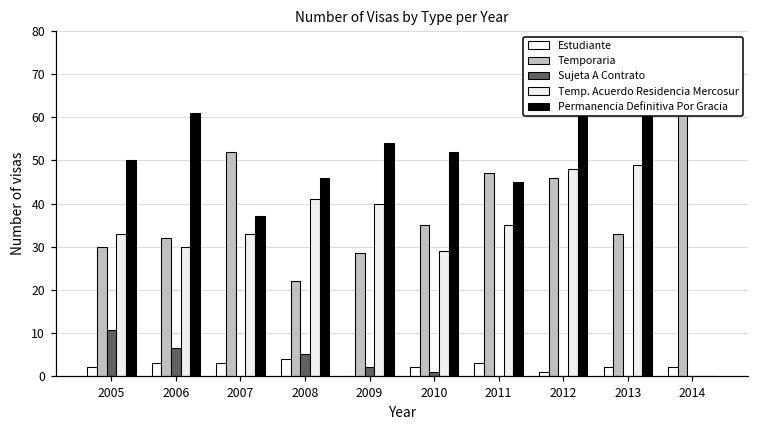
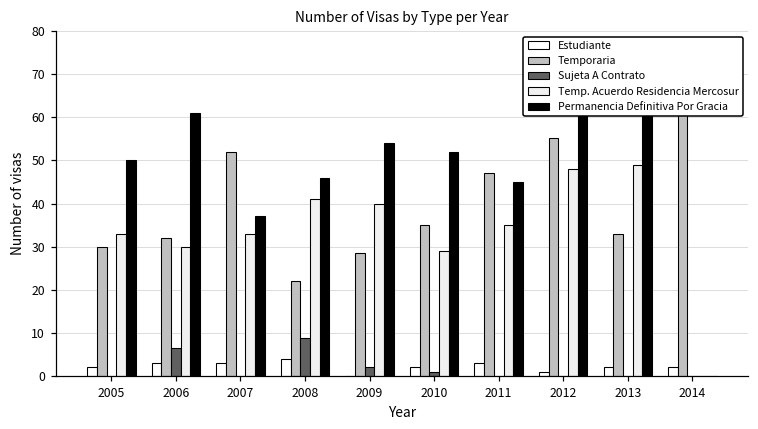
Sujeta A Contrato, 2005: 11 -> 0
Sujeta A Contrato, 2008: 5 -> 9
Temporaria, 2012: 46 -> 55
